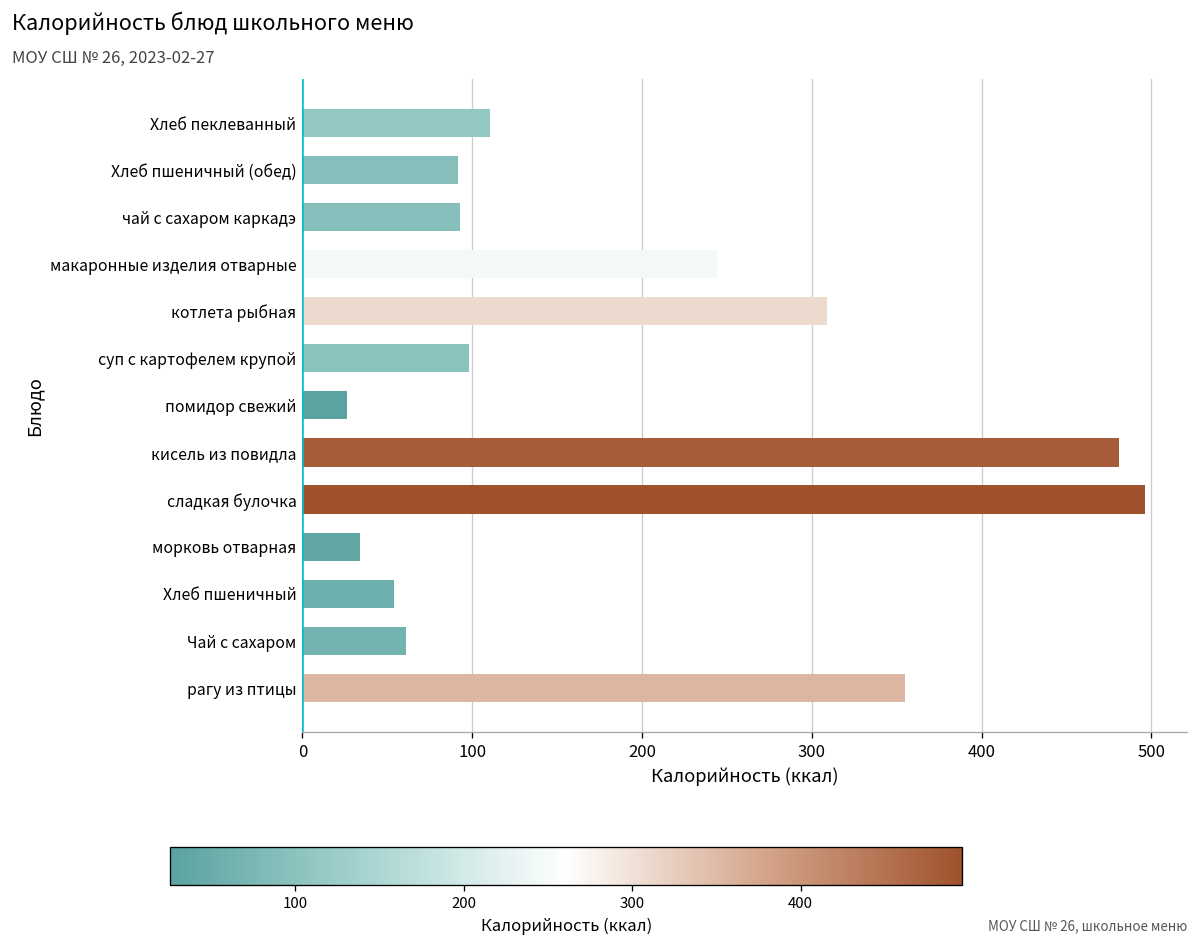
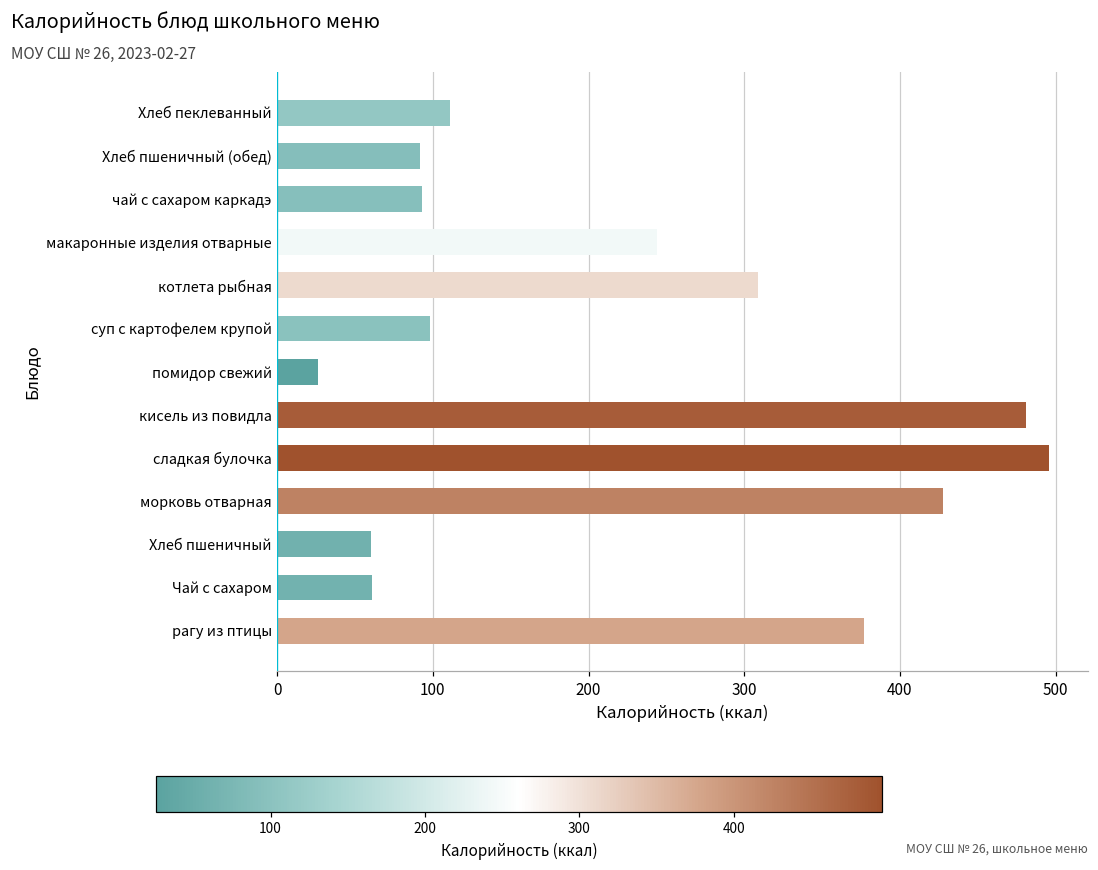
морковь отварная: 34 -> 428
Хлеб пшеничный: 54 -> 60
рагу из птицы: 355 -> 377
